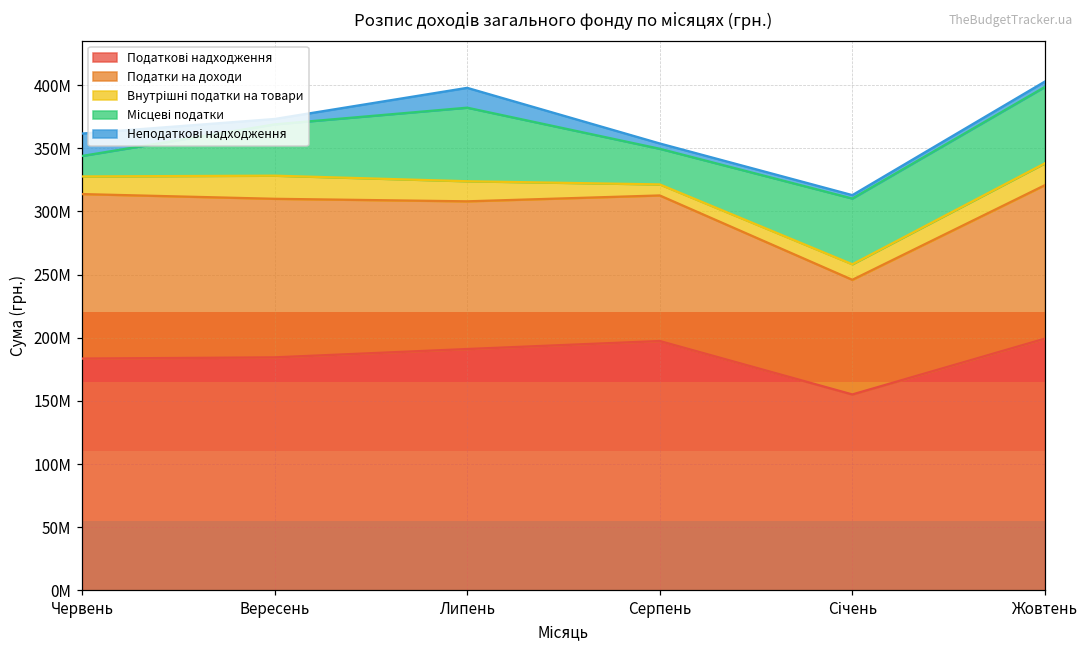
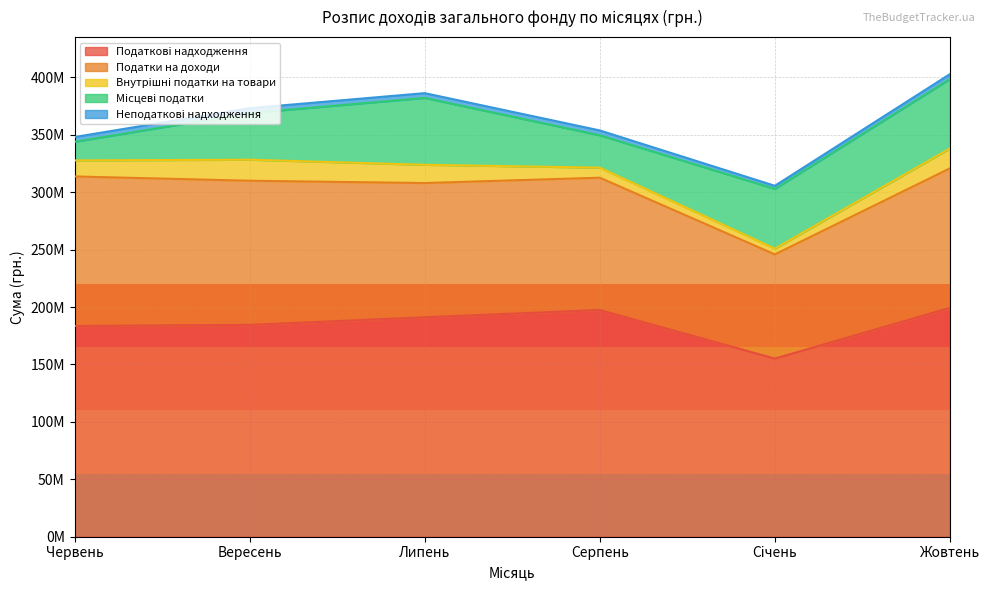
Неподаткові надходження, Червень: 18000000 -> 4000000
Неподаткові надходження, Липень: 16000000 -> 4000000
Внутрішні податки на товари, Січень: 12000000 -> 5000000
